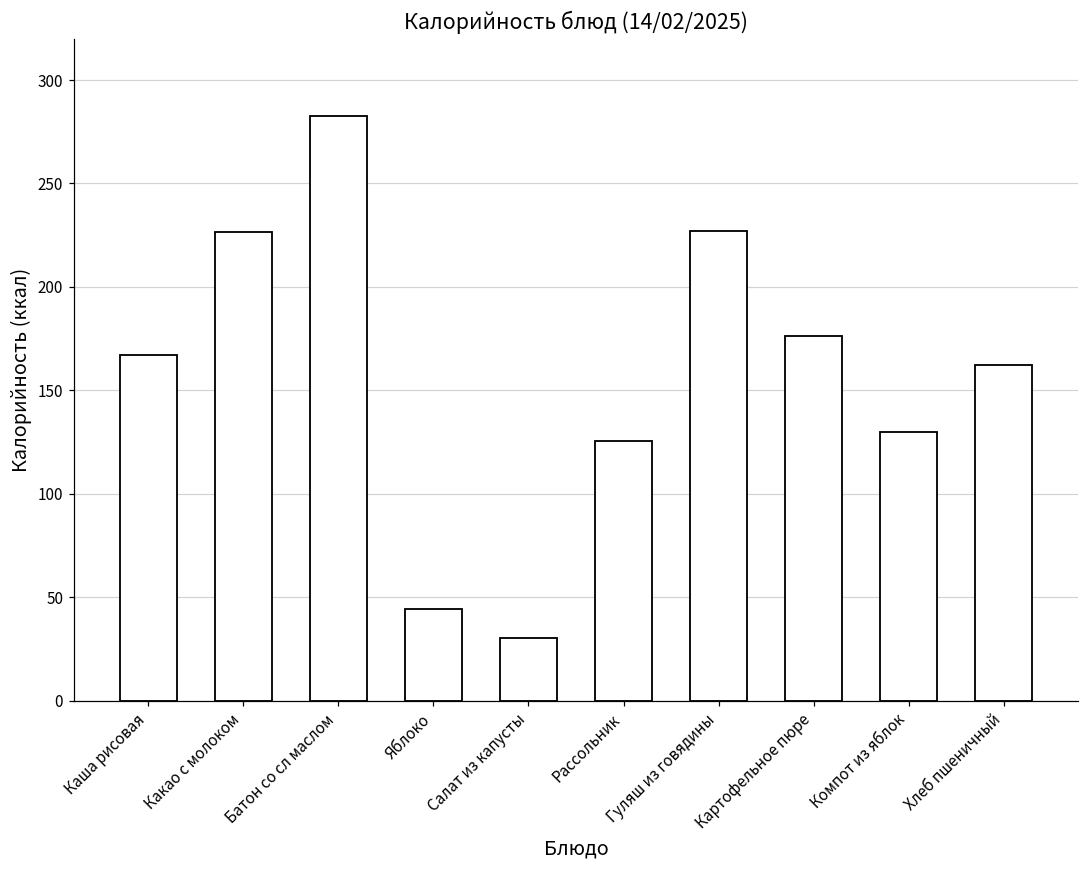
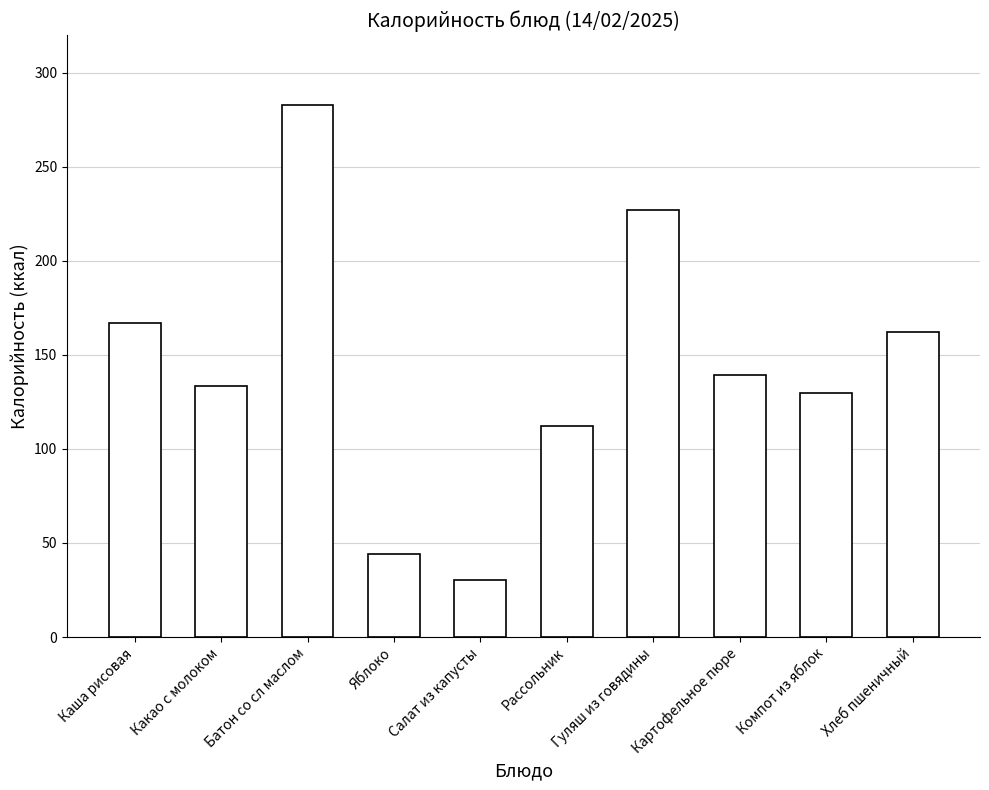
Какао с молоком: 226 -> 133
Рассольник: 126 -> 112
Картофельное пюре: 177 -> 139
